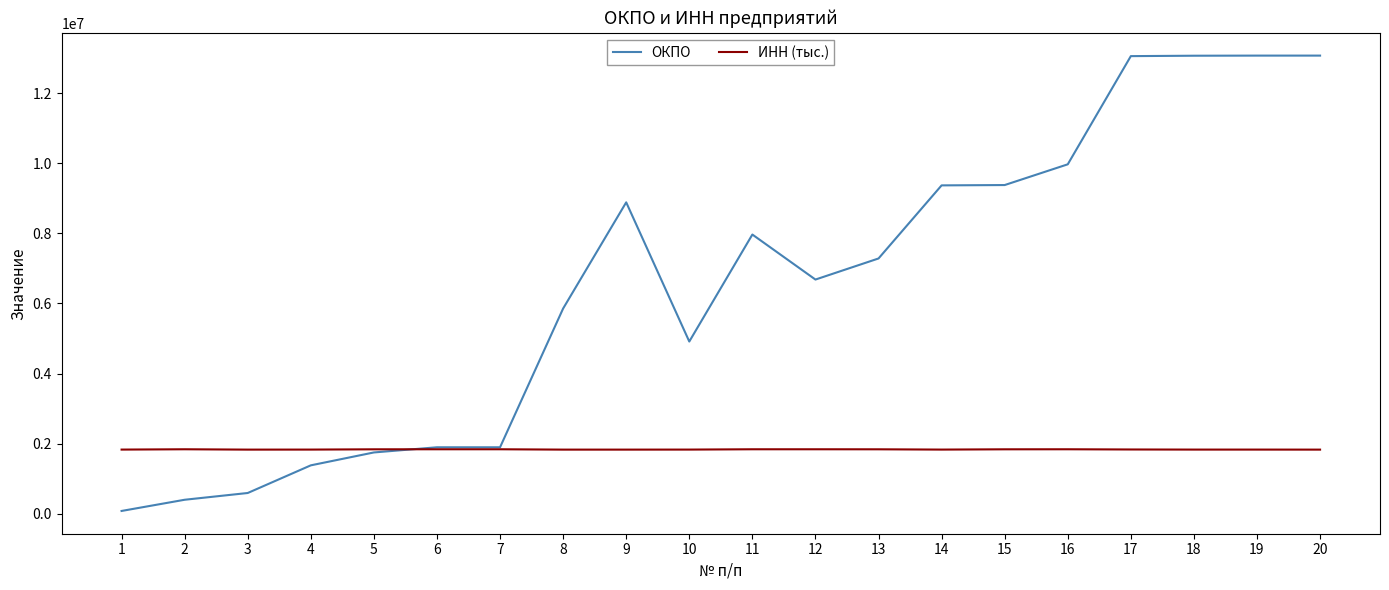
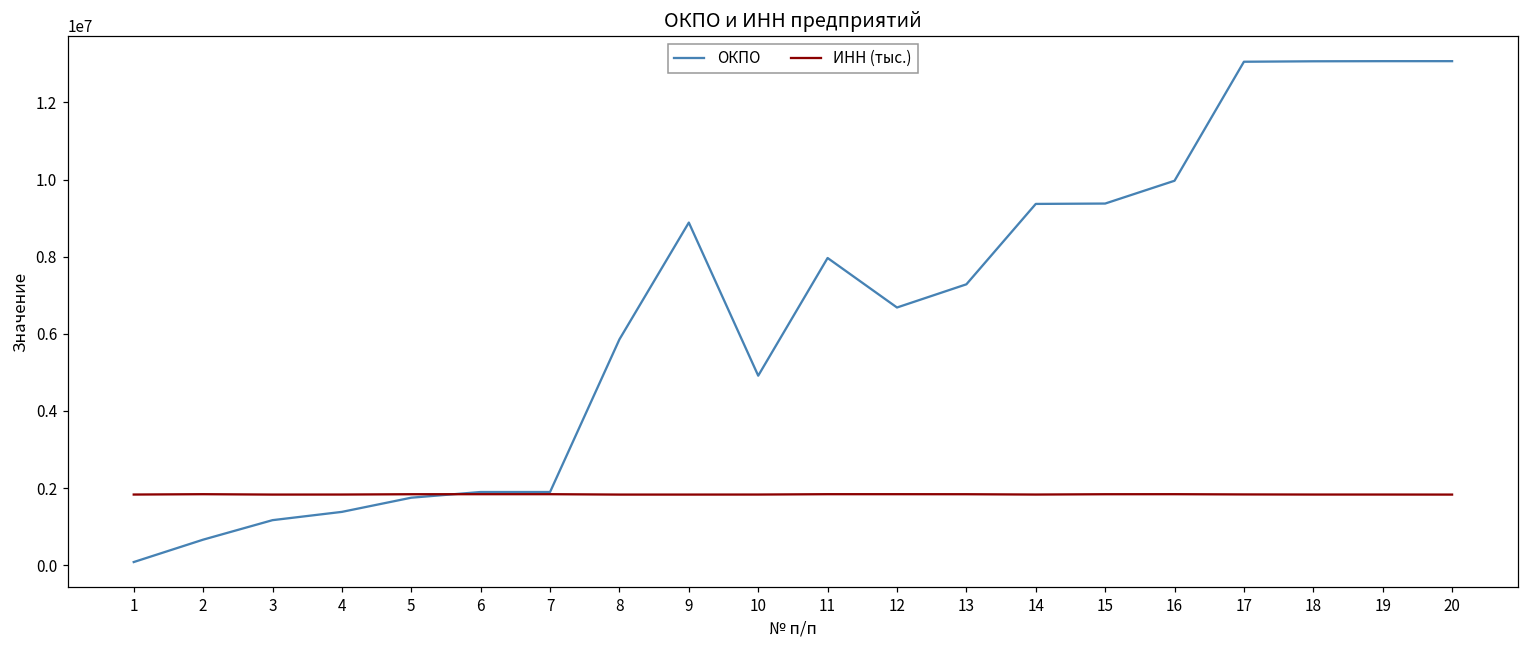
ОКПО, 2: 400000 -> 700000
ОКПО, 3: 600000 -> 1200000
